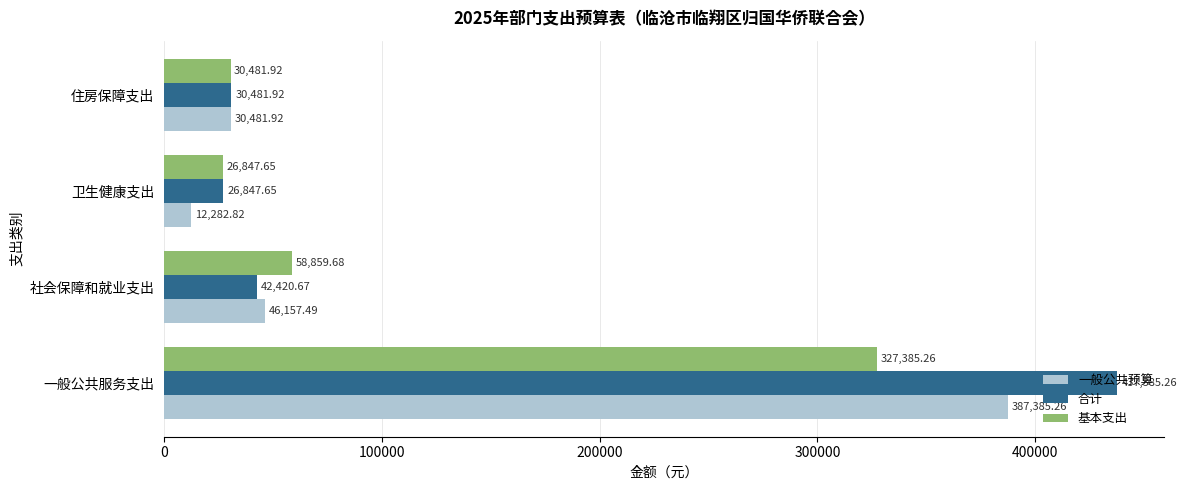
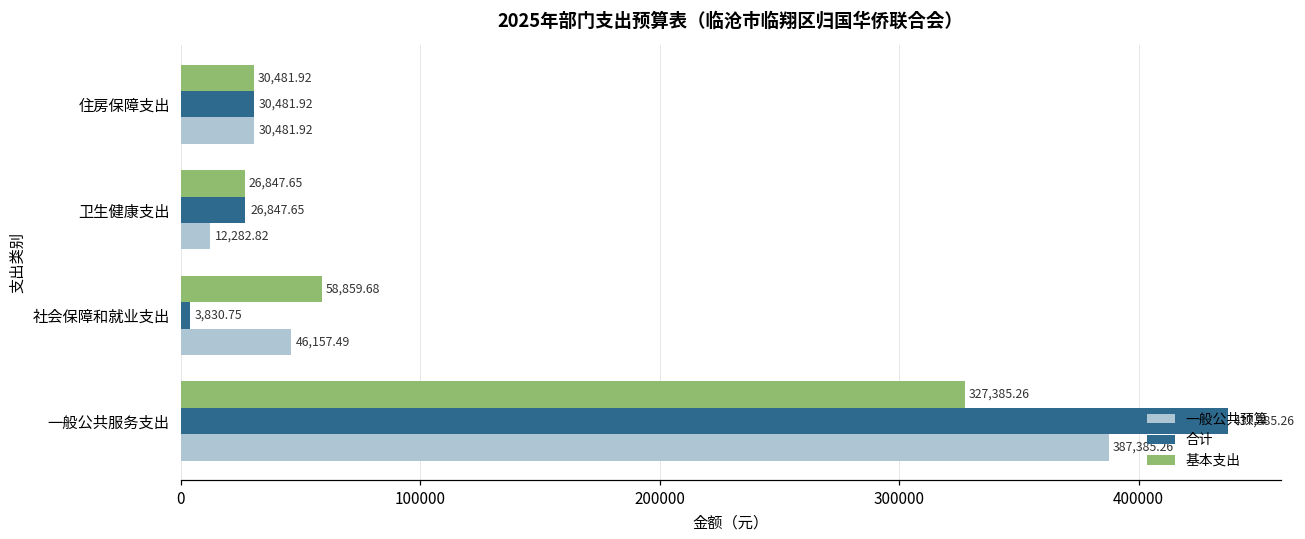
合计, 社会保障和就业支出: 42,420.67 -> 3,830.75
